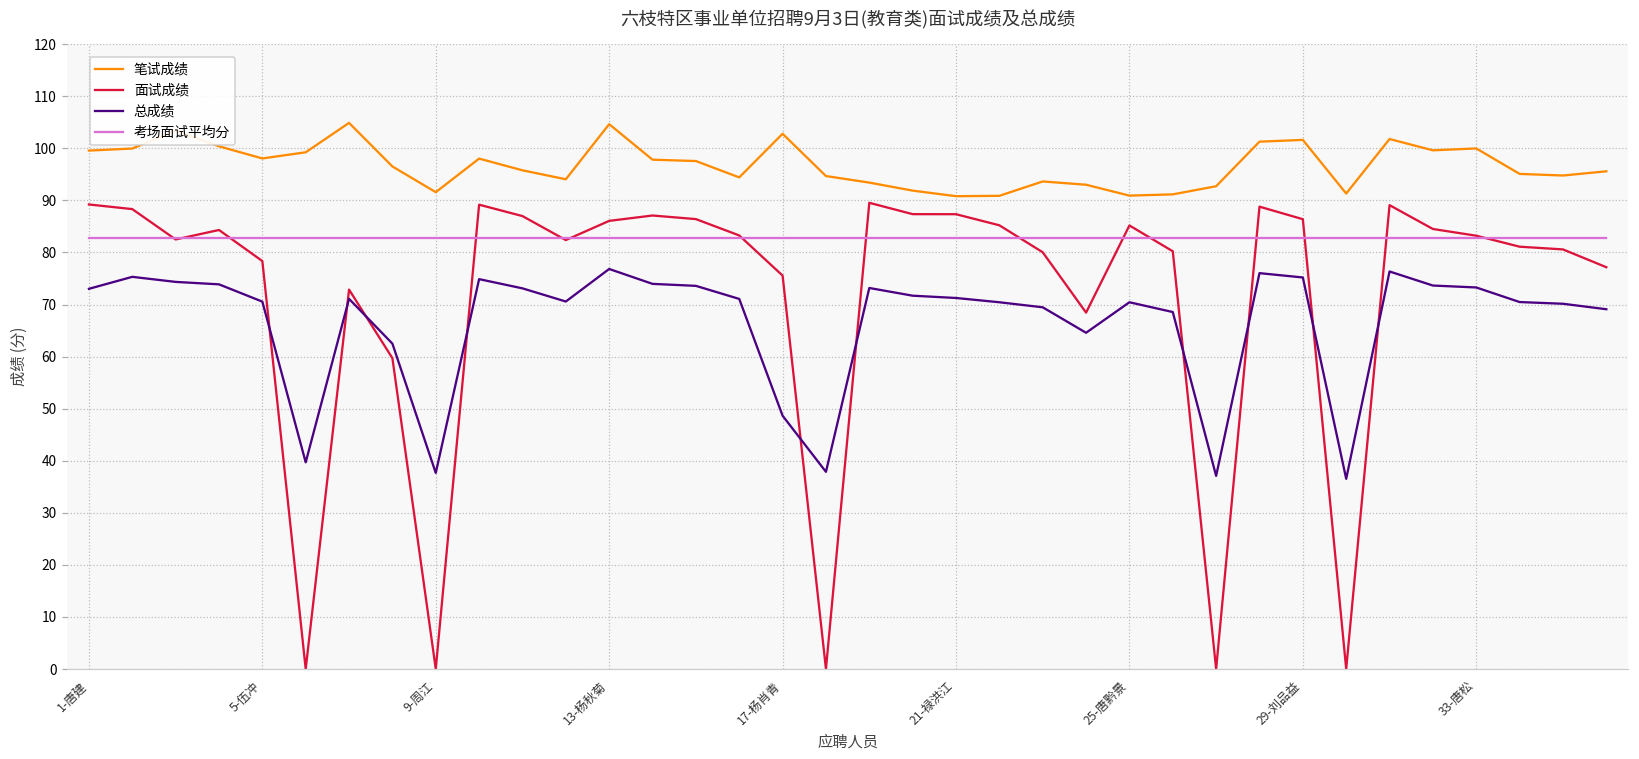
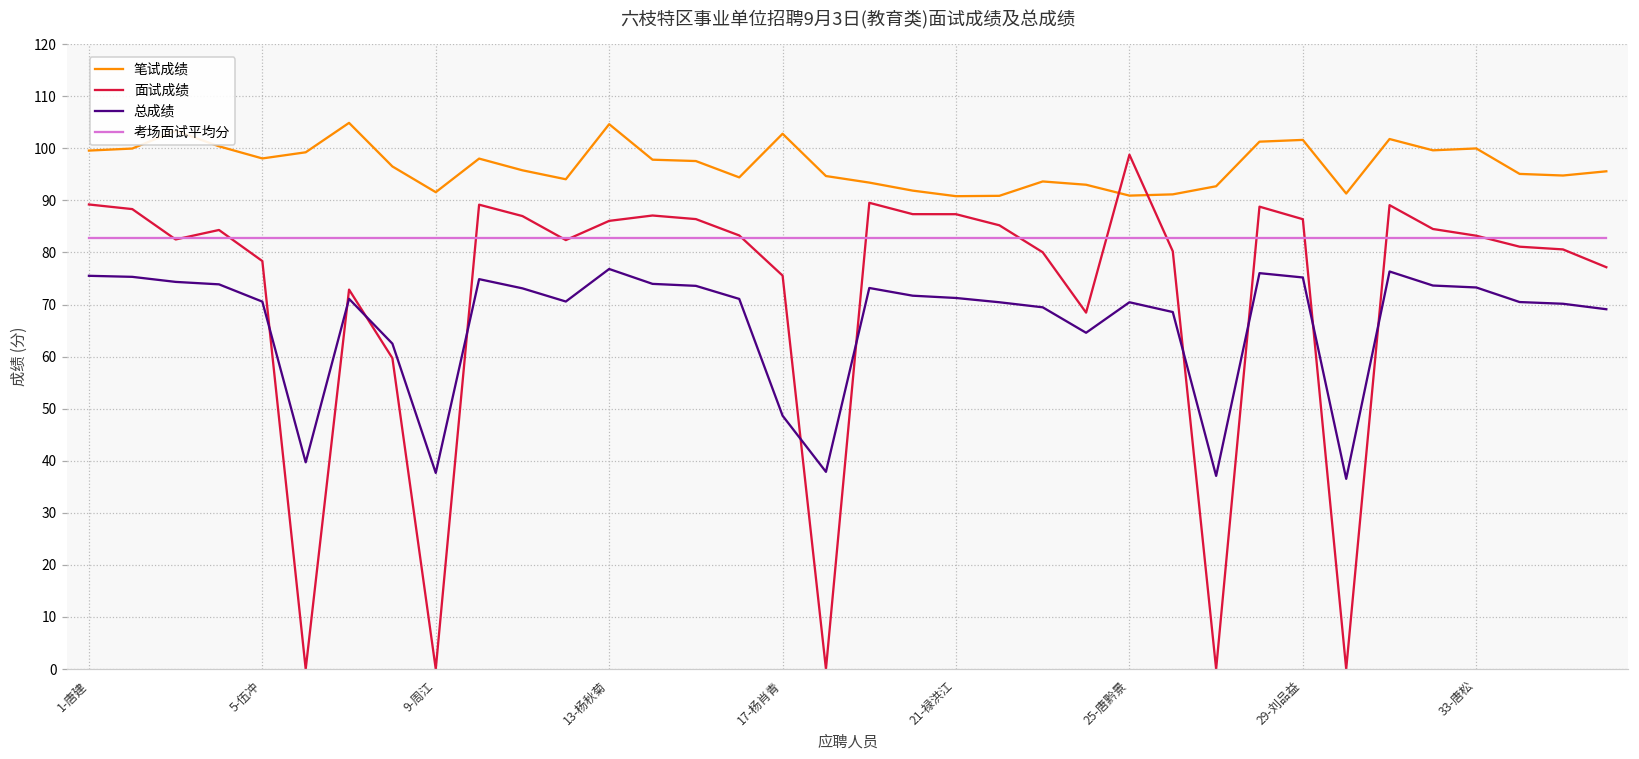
总成绩, 1-唐建: 73 -> 76
面试成绩, 25-唐黔景: 85 -> 99
